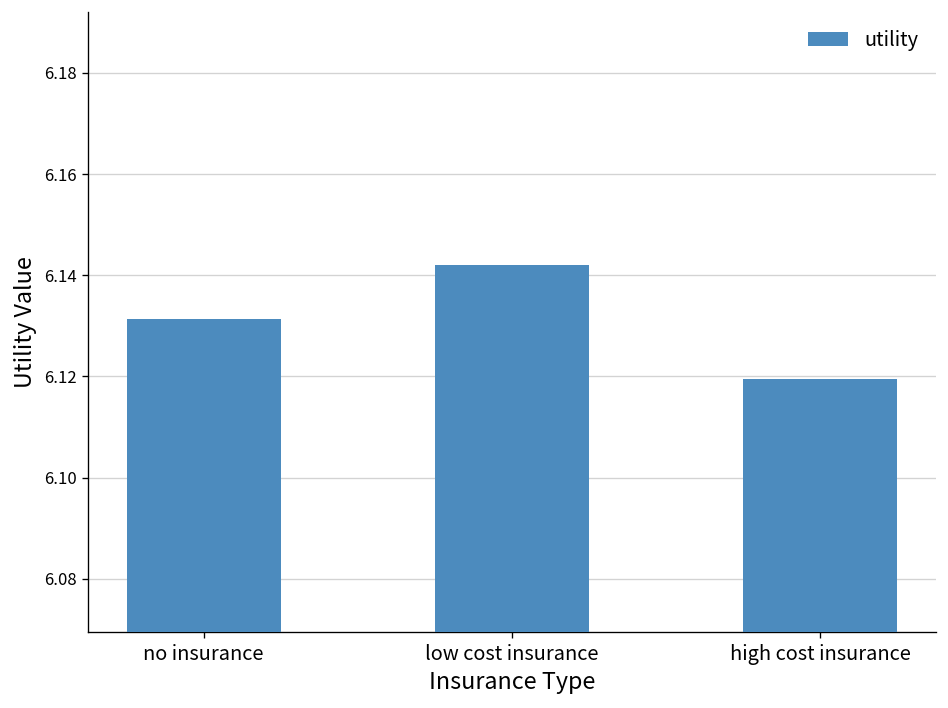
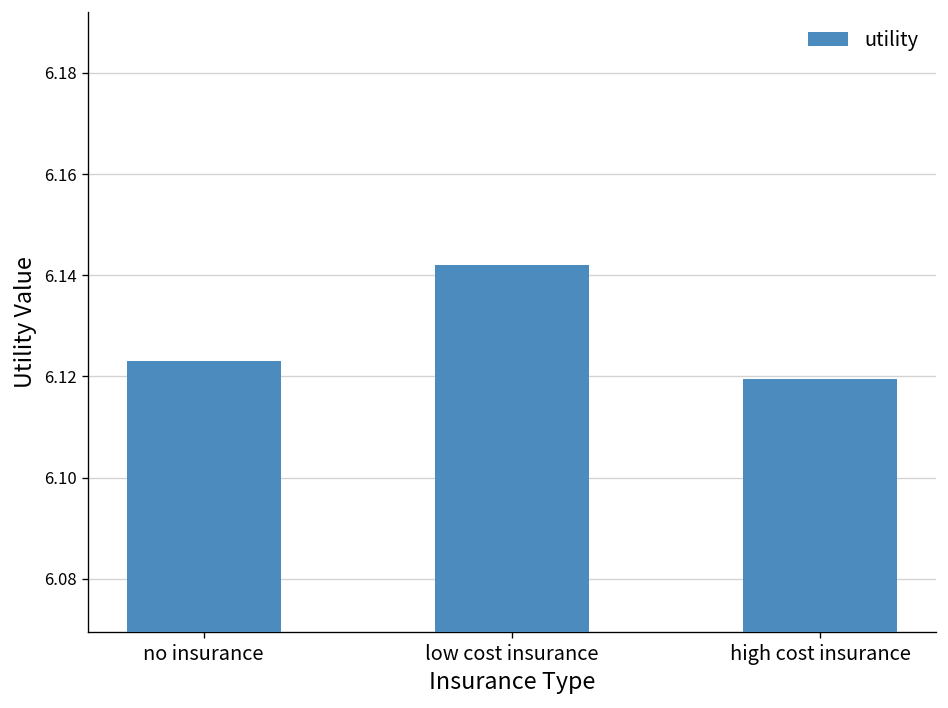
no insurance: 6.131 -> 6.123
